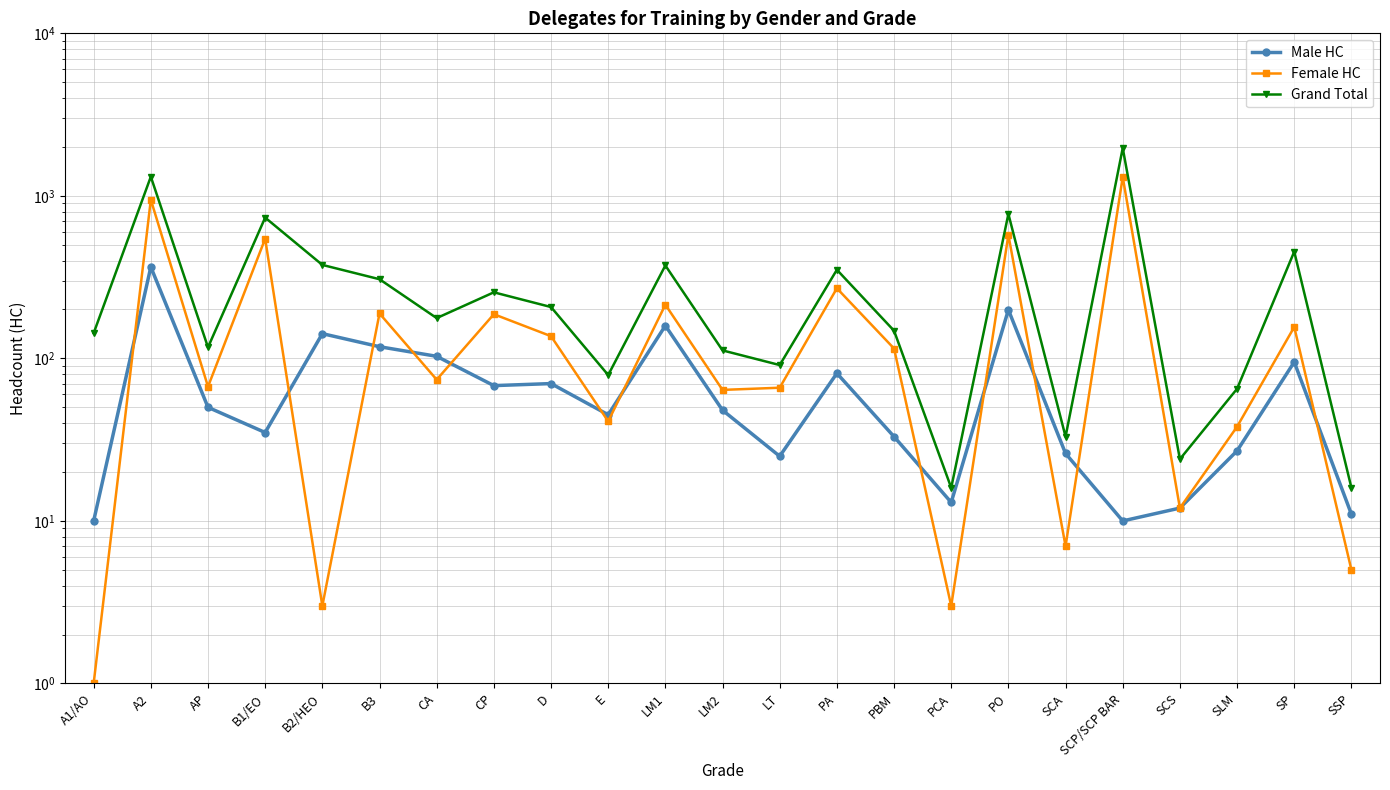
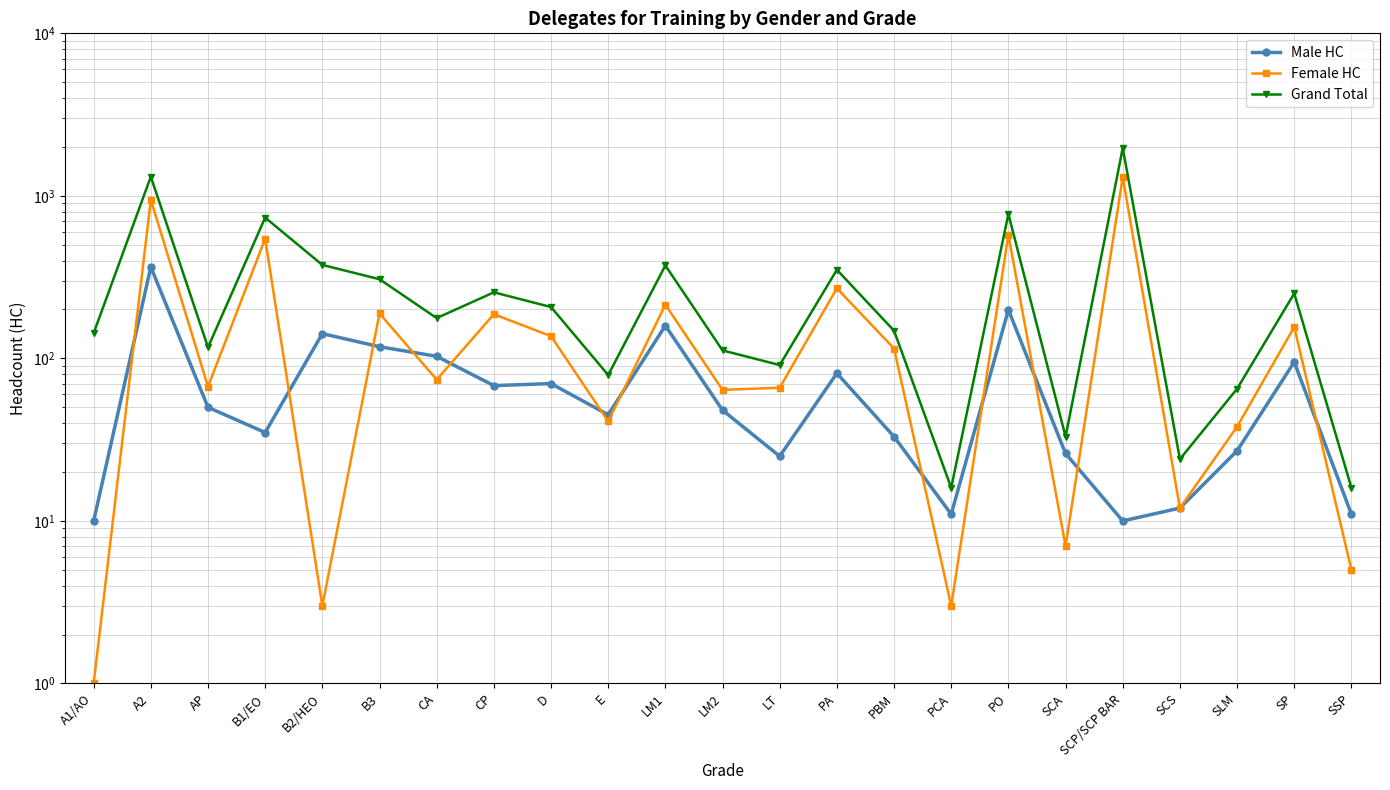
Male HC, PCA: 13 -> 11
Grand Total, SP: 450 -> 250
